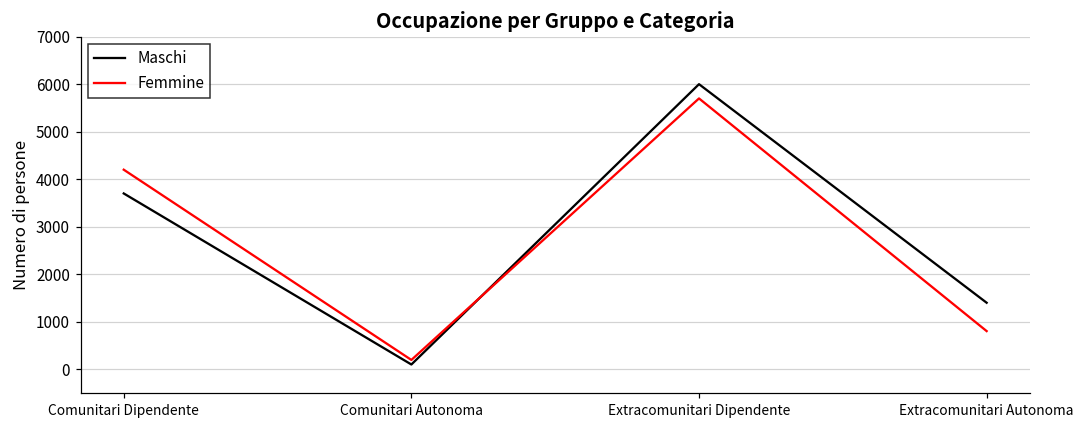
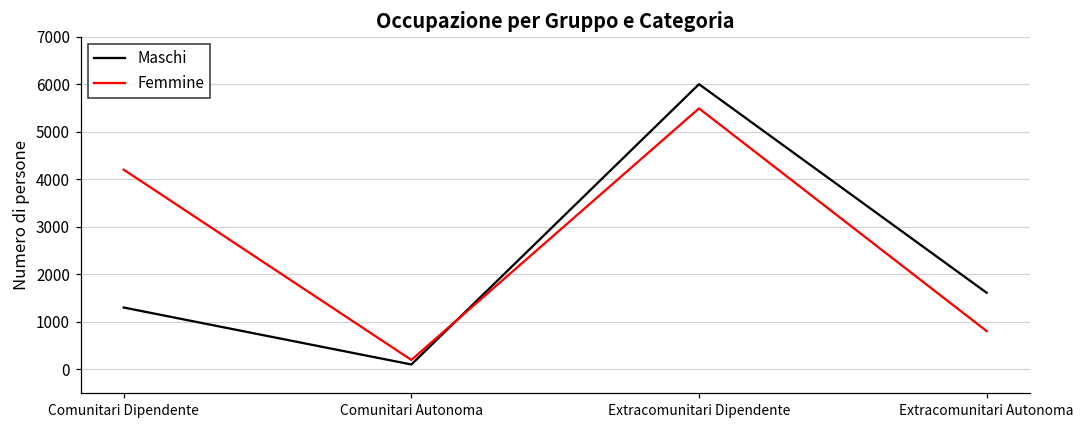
Maschi, Comunitari Dipendente: 3700 -> 1300
Femmine, Extracomunitari Dipendente: 5700 -> 5500
Maschi, Extracomunitari Autonoma: 1400 -> 1600
